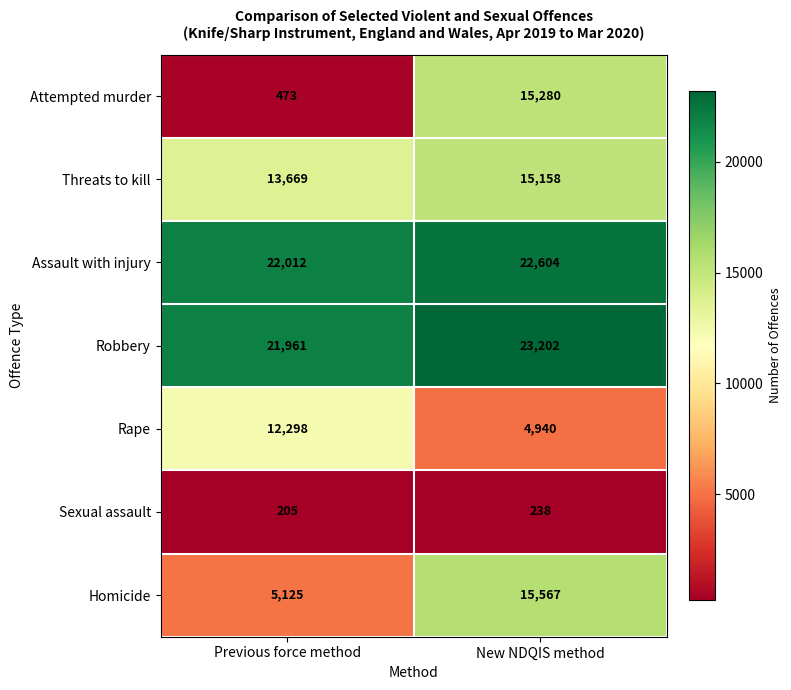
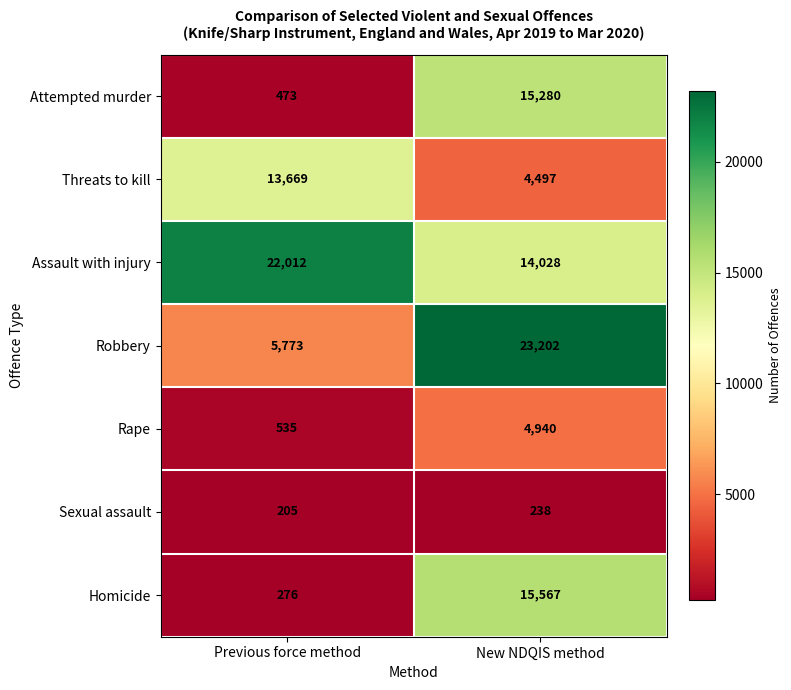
Threats to kill, New NDQIS method: 15,158 -> 4,497
Assault with injury, New NDQIS method: 22,604 -> 14,028
Robbery, Previous force method: 21,961 -> 5,773
Rape, Previous force method: 12,298 -> 535
Homicide, Previous force method: 5,125 -> 276
